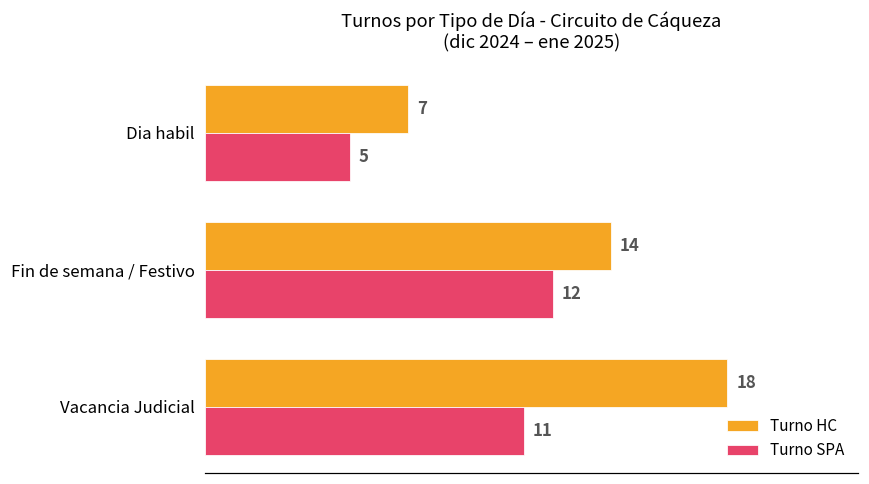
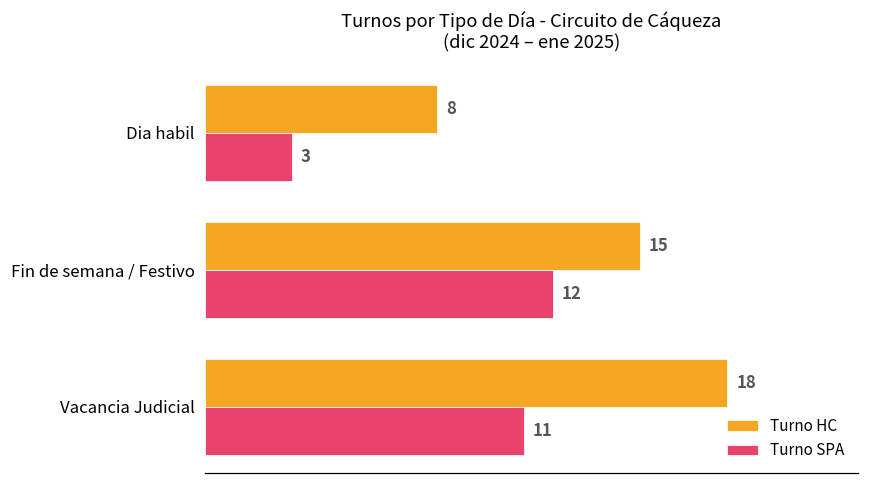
Turno HC, Dia habil: 7 -> 8
Turno SPA, Dia habil: 5 -> 3
Turno HC, Fin de semana / Festivo: 14 -> 15
